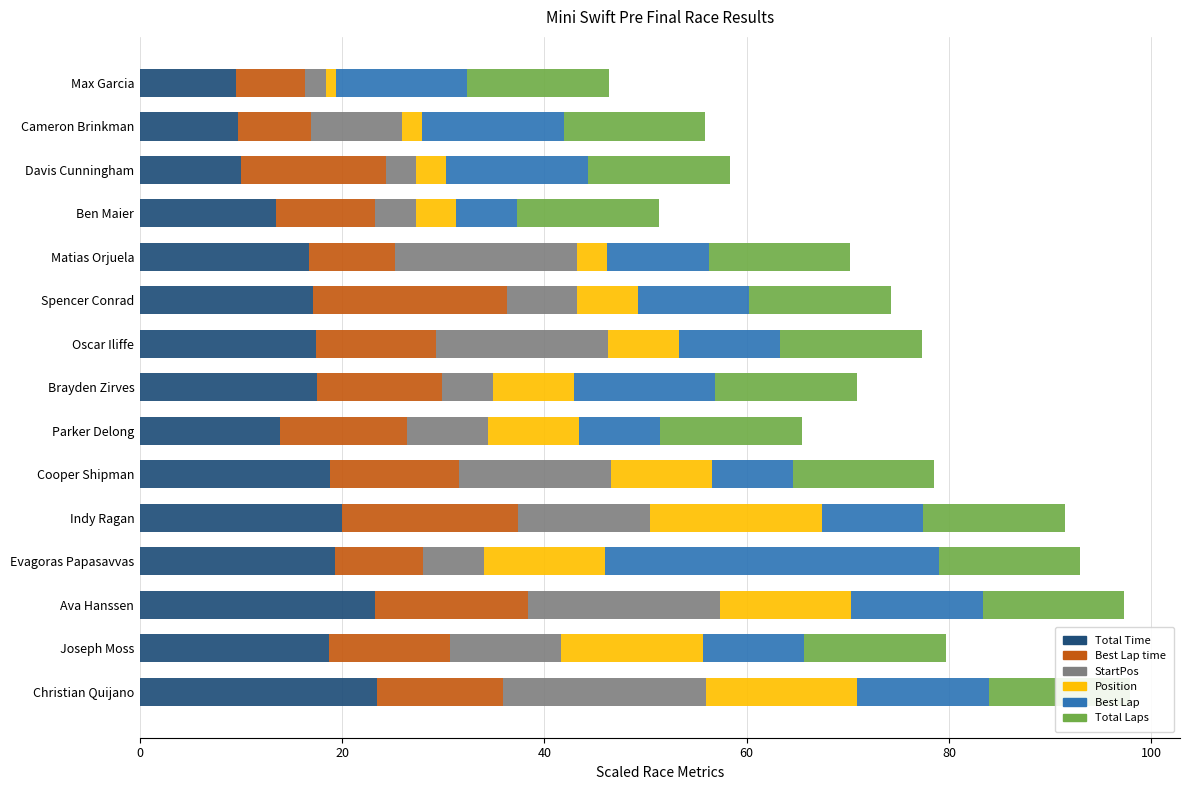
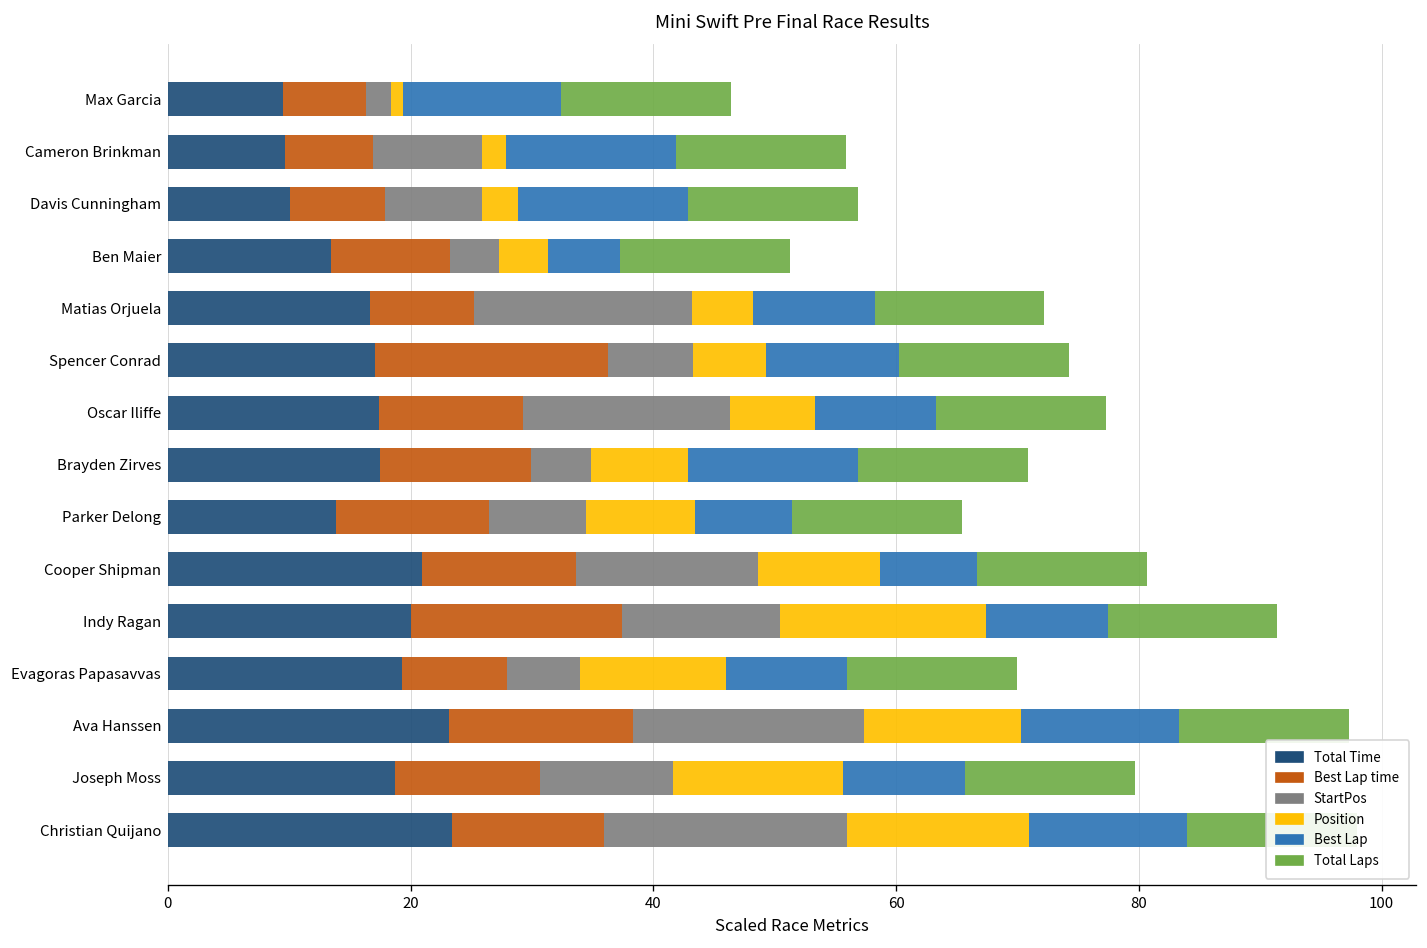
Best Lap time, Davis Cunningham: 14.3 -> 7.8
StartPos, Davis Cunningham: 3 -> 8
Position, Matias Orjuela: 3 -> 5
Total Time, Cooper Shipman: 18.8 -> 20.9
Best Lap, Evagoras Papasavvas: 33 -> 10
